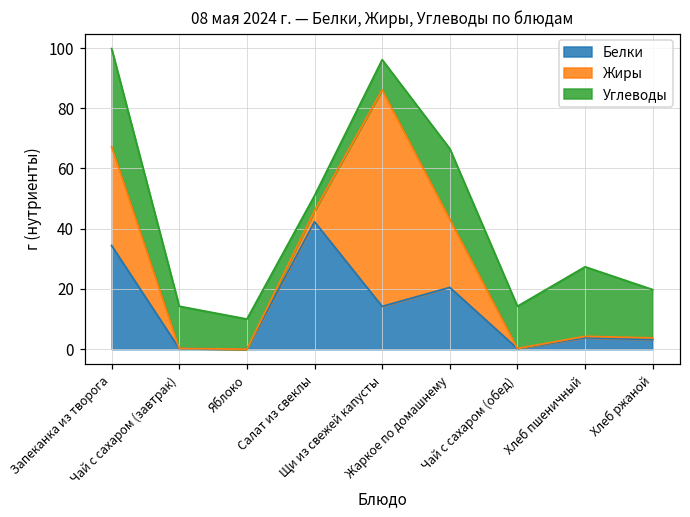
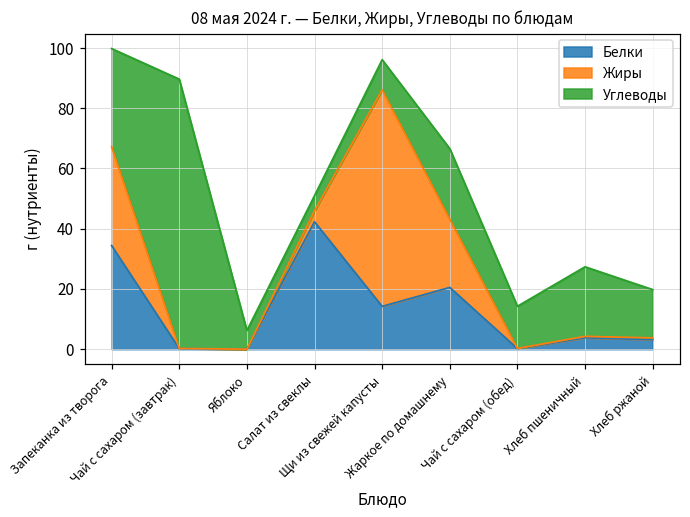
Углеводы, Чай с сахаром (завтрак): 14 -> 89
Углеводы, Яблоко: 10 -> 6
